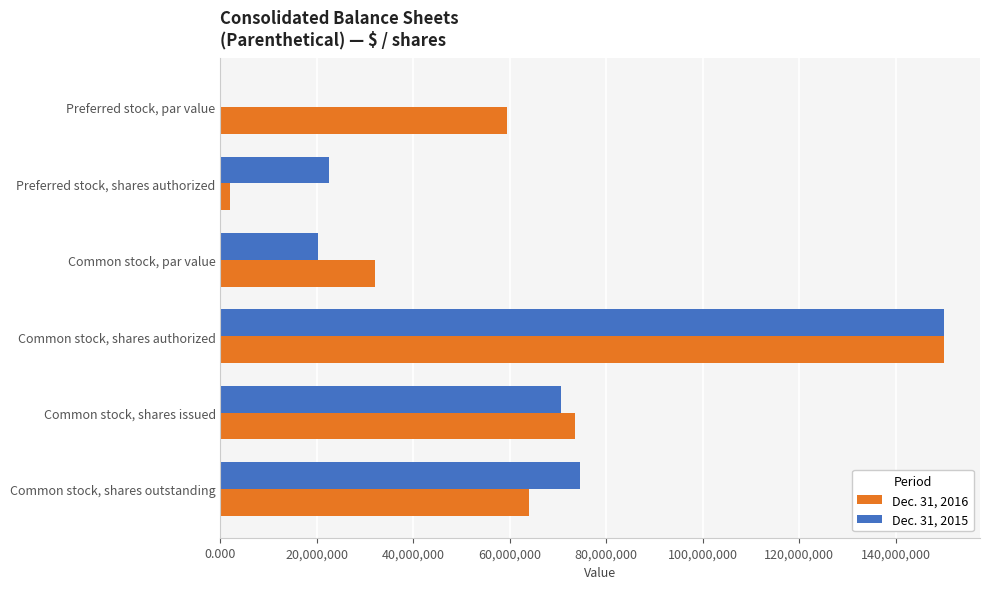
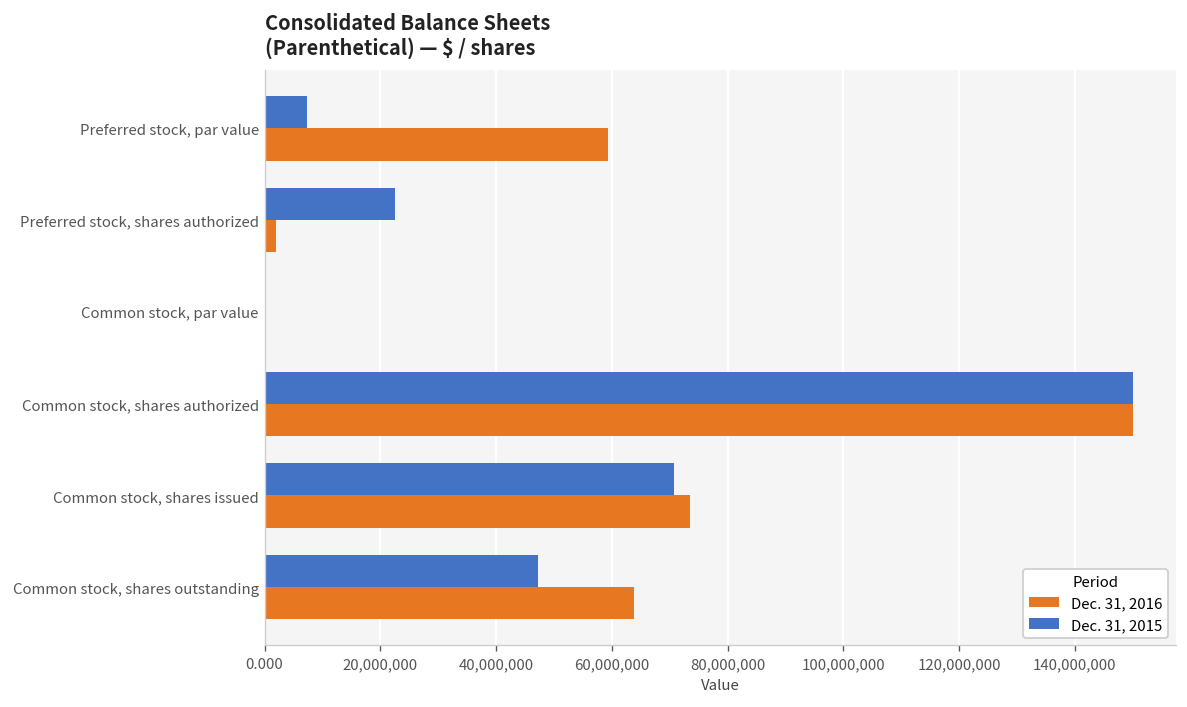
Dec. 31, 2015, Preferred stock, par value: 0 -> 7,000,000
Dec. 31, 2015, Common stock, par value: 20,000,000 -> 0
Dec. 31, 2016, Common stock, par value: 32,000,000 -> 0
Dec. 31, 2015, Common stock, shares outstanding: 74,000,000 -> 47,000,000
